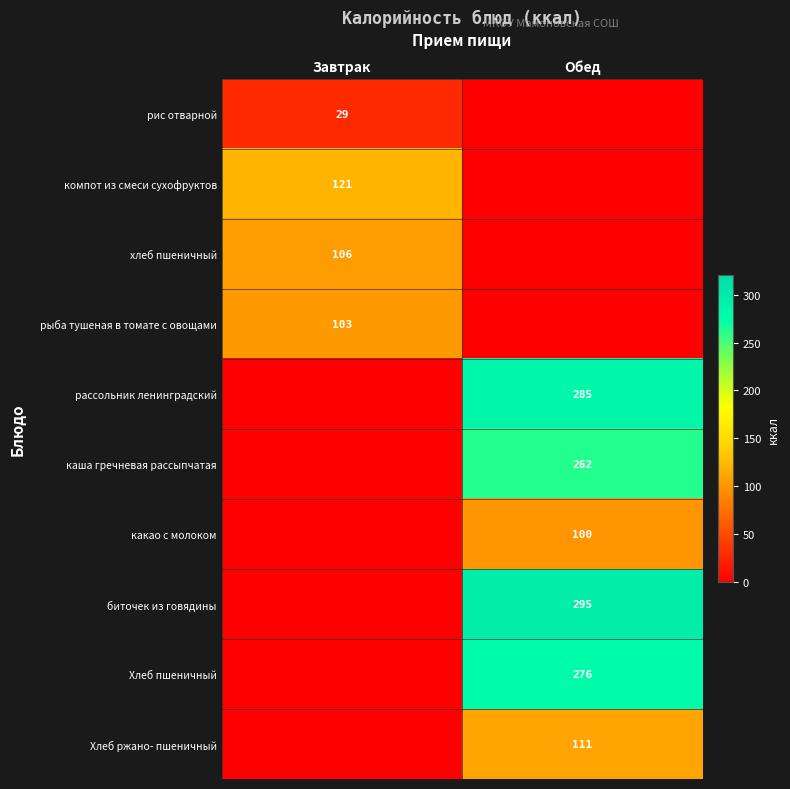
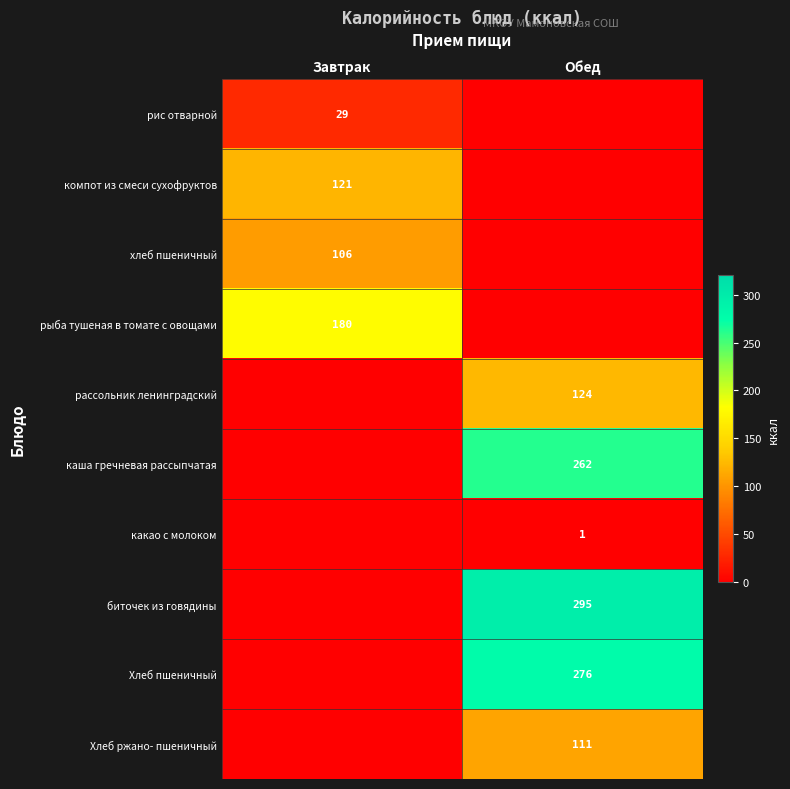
рыба тушеная в томате с овощами, Завтрак: 103 -> 180
рассольник ленинградский, Обед: 285 -> 124
какао с молоком, Обед: 100 -> 1
